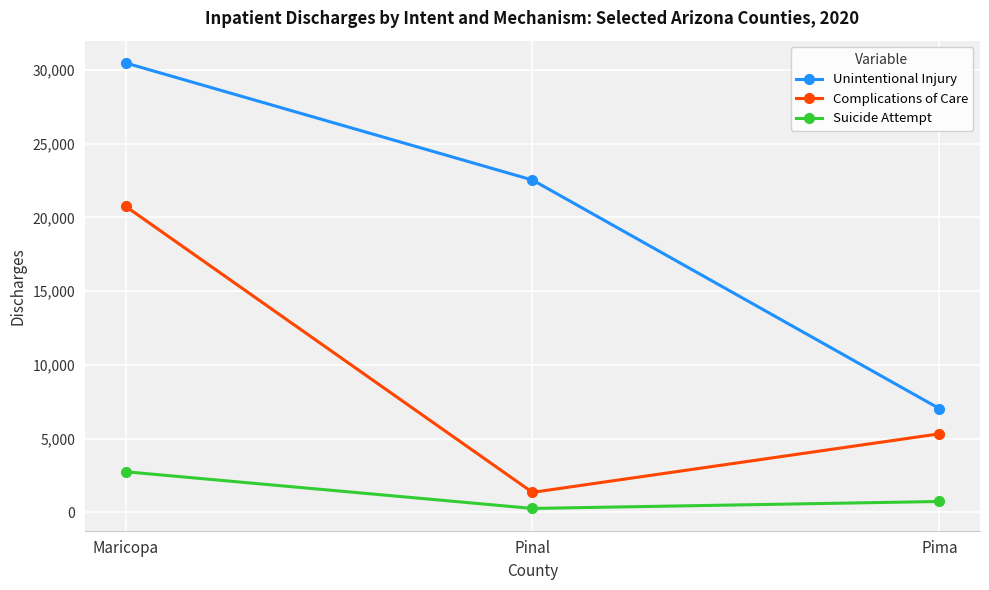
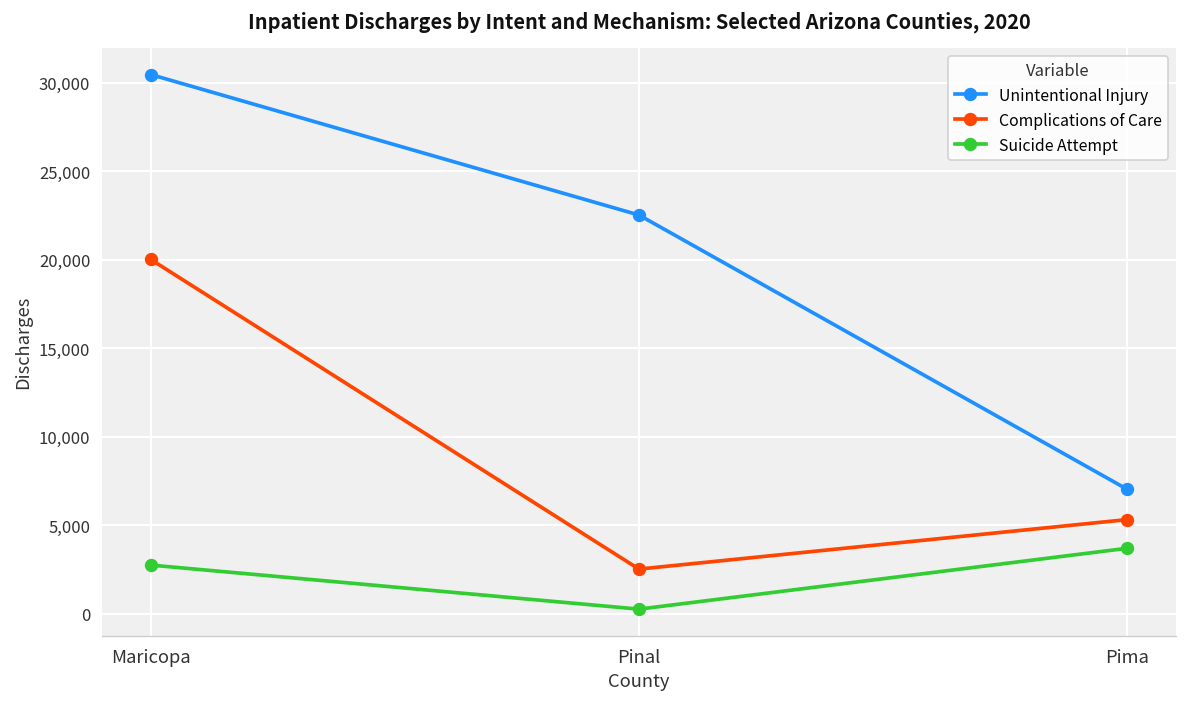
Complications of Care, Maricopa: 20,700 -> 20,000
Complications of Care, Pinal: 1,400 -> 2,500
Suicide Attempt, Pima: 700 -> 3,700
